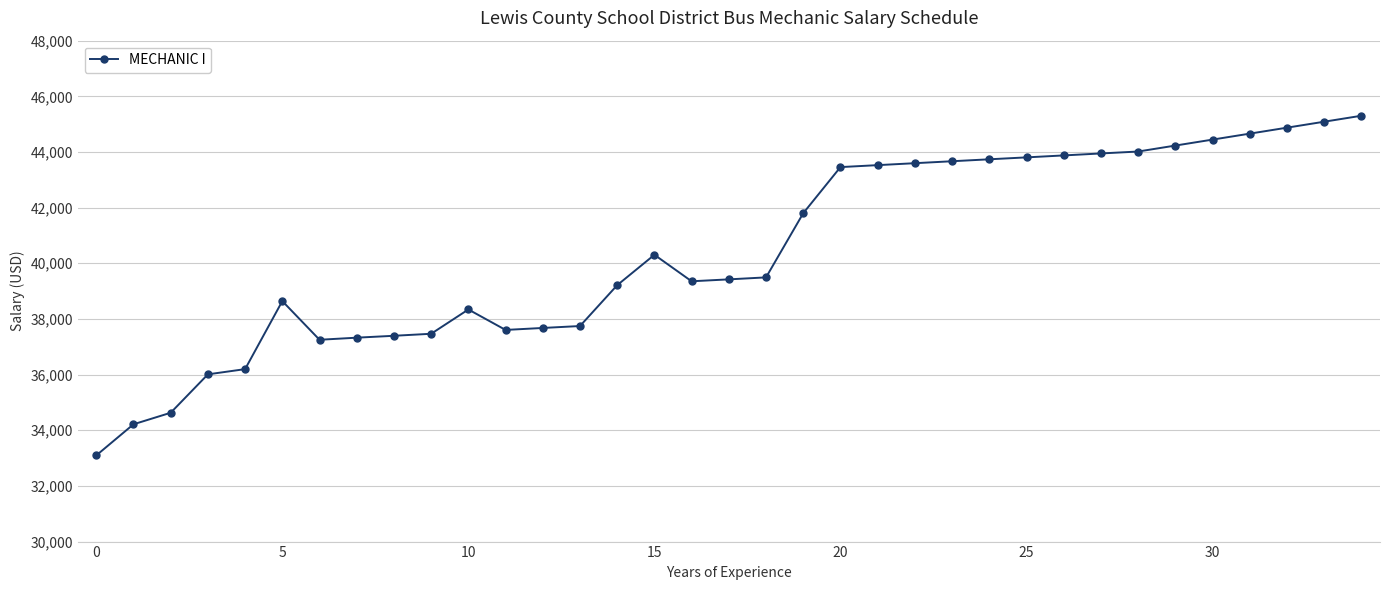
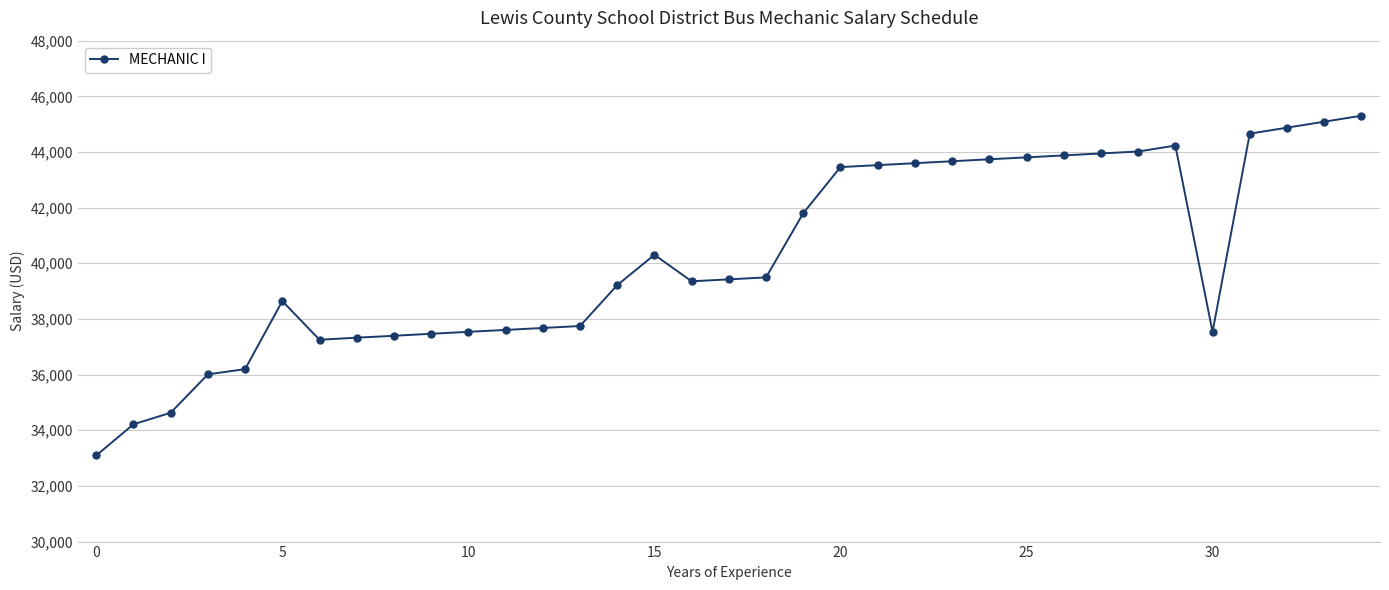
10: 38,300 -> 37,500
30: 44,400 -> 37,500
